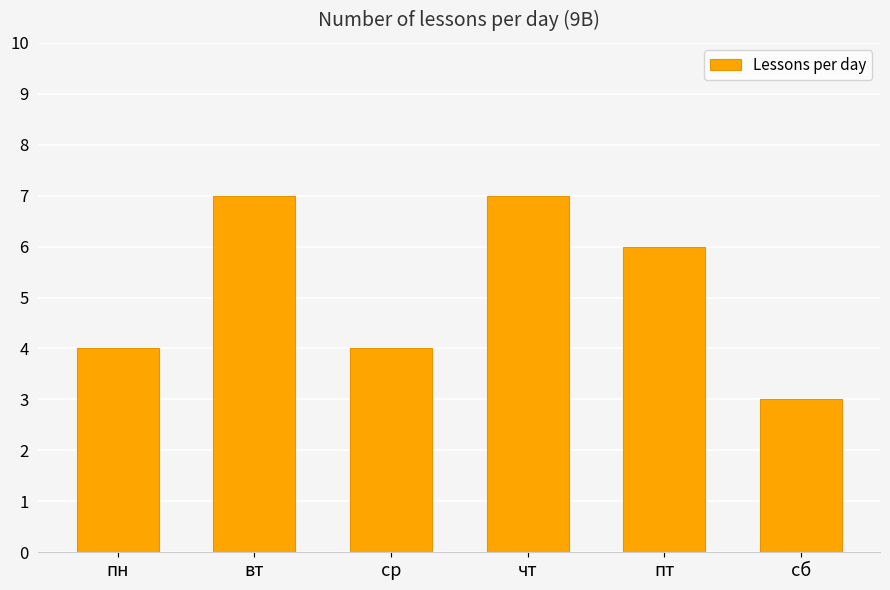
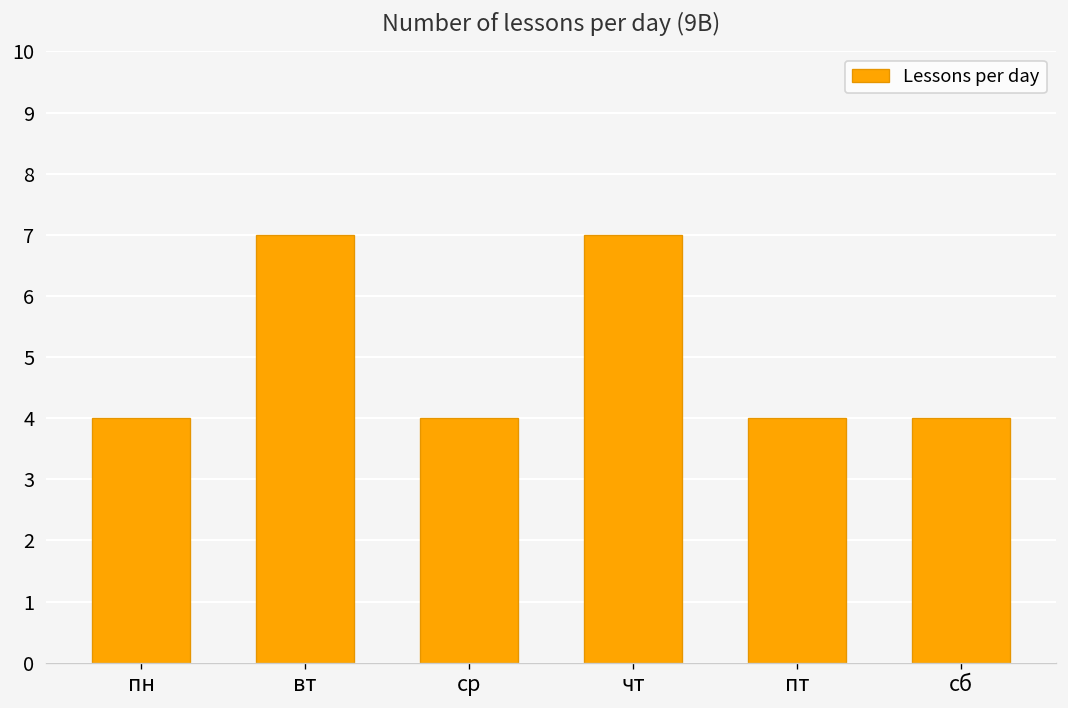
пт: 6 -> 4
сб: 3 -> 4
